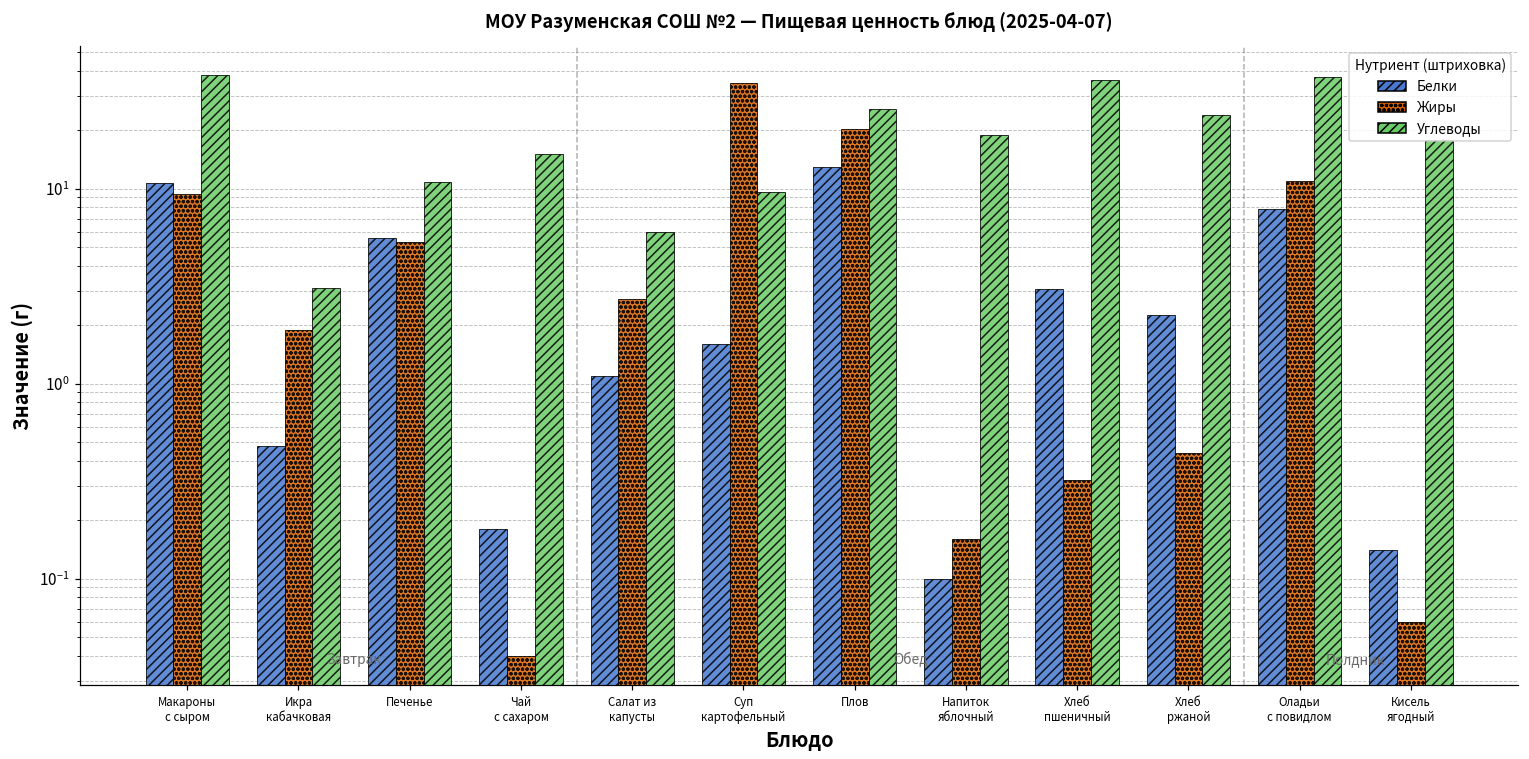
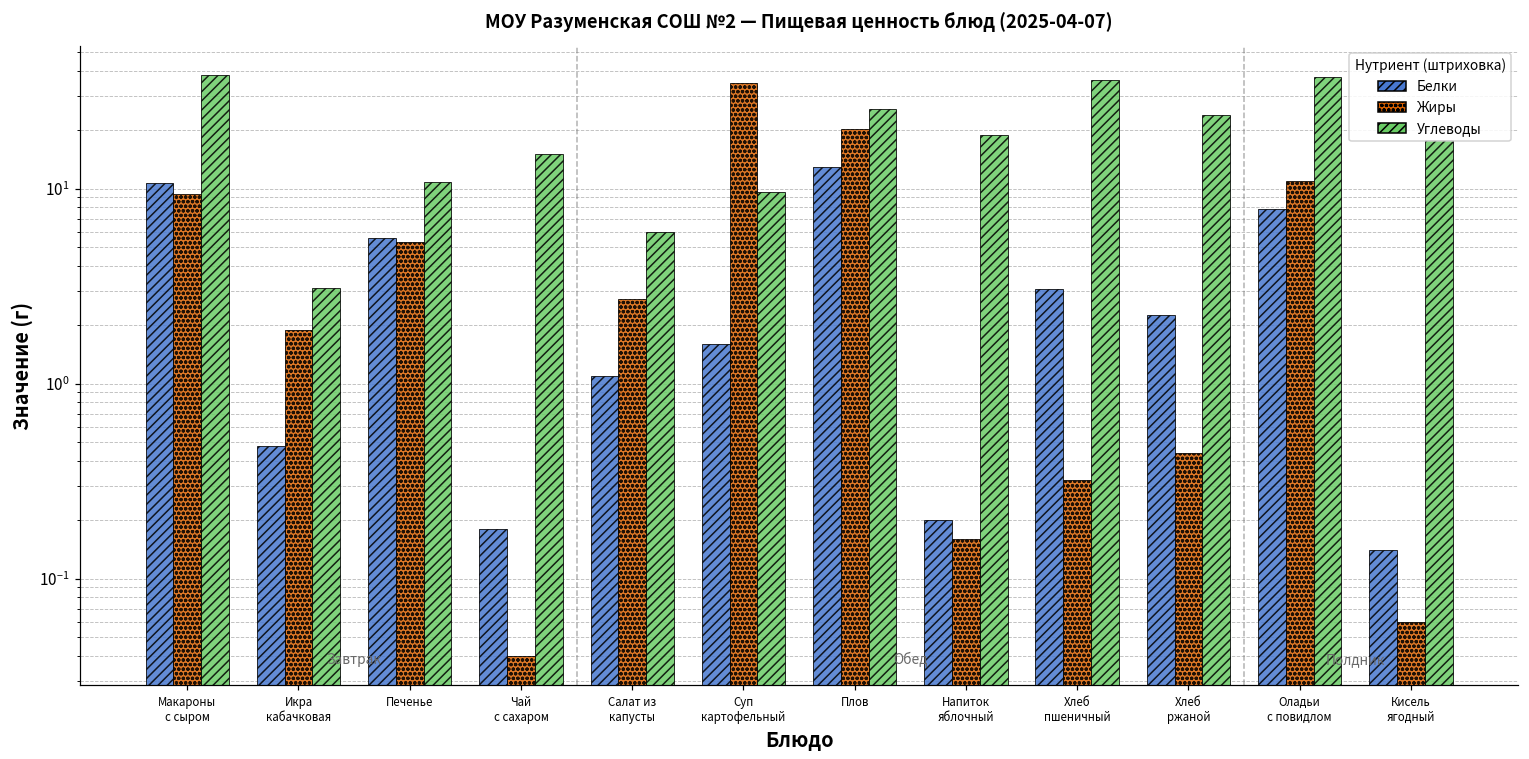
Белки, Напиток яблочный: 0.1 -> 0.2
